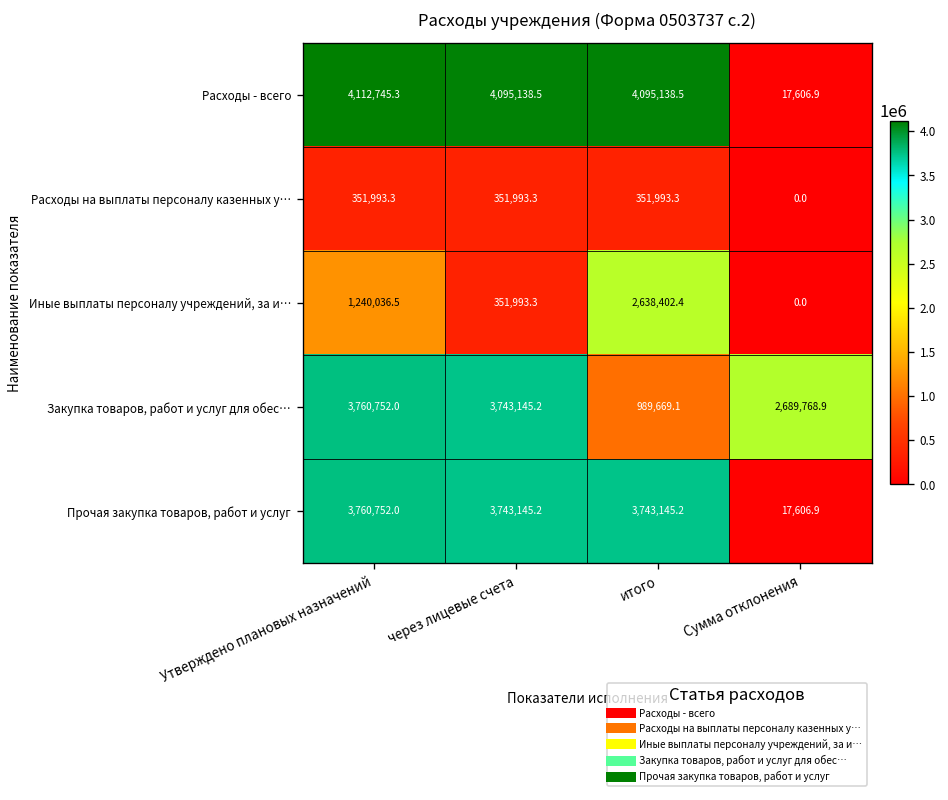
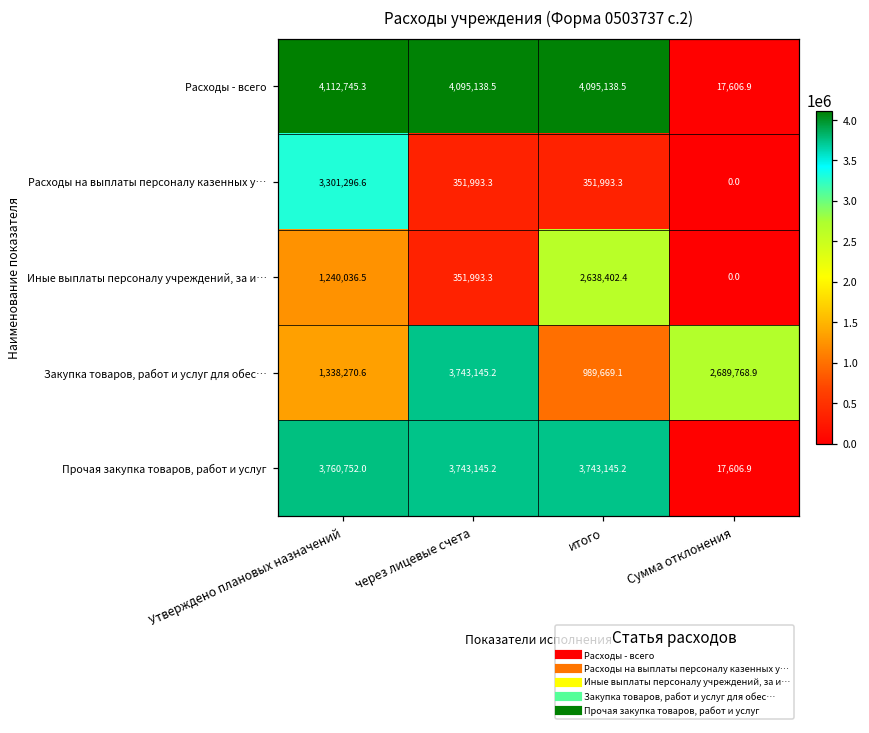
Расходы на выплаты персоналу казенных у…, Утверждено плановых назначений: 351,993.3 -> 3,301,296.6
Закупка товаров, работ и услуг для обес…, Утверждено плановых назначений: 3,760,752.0 -> 1,338,270.6
